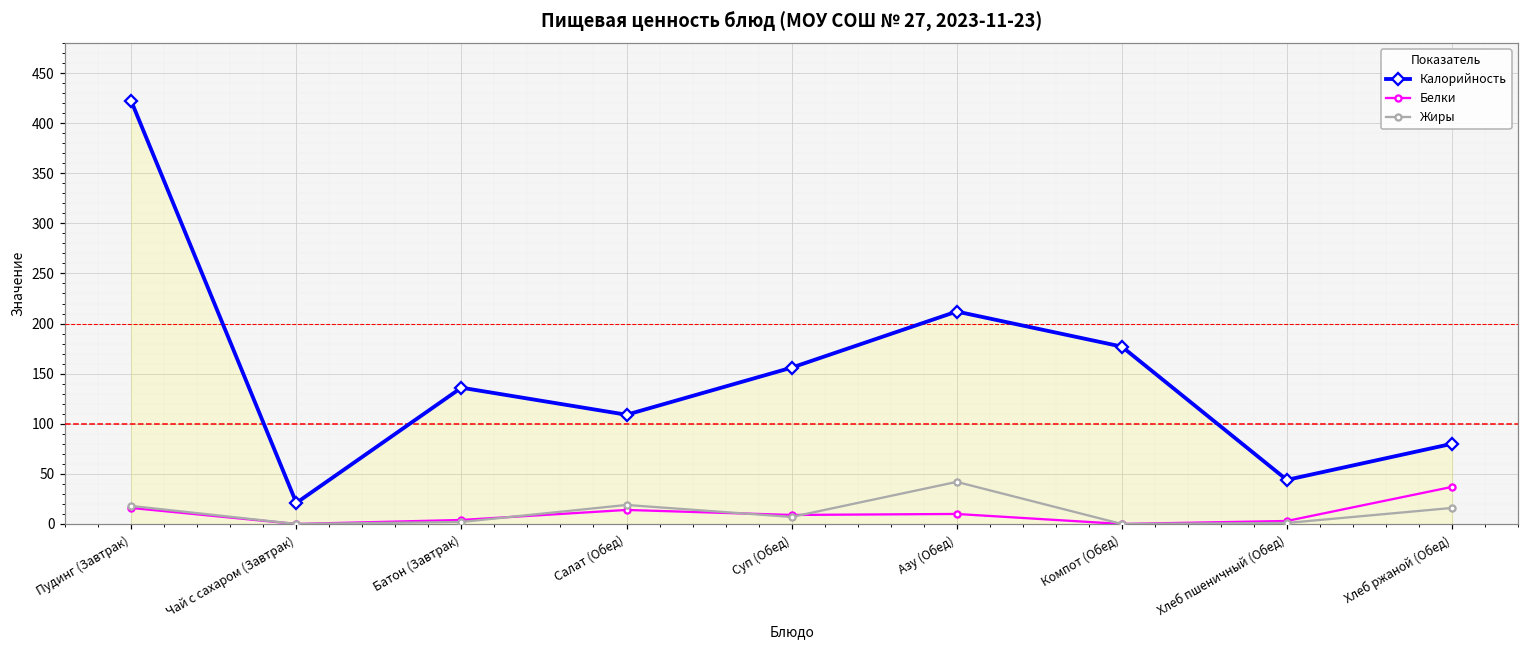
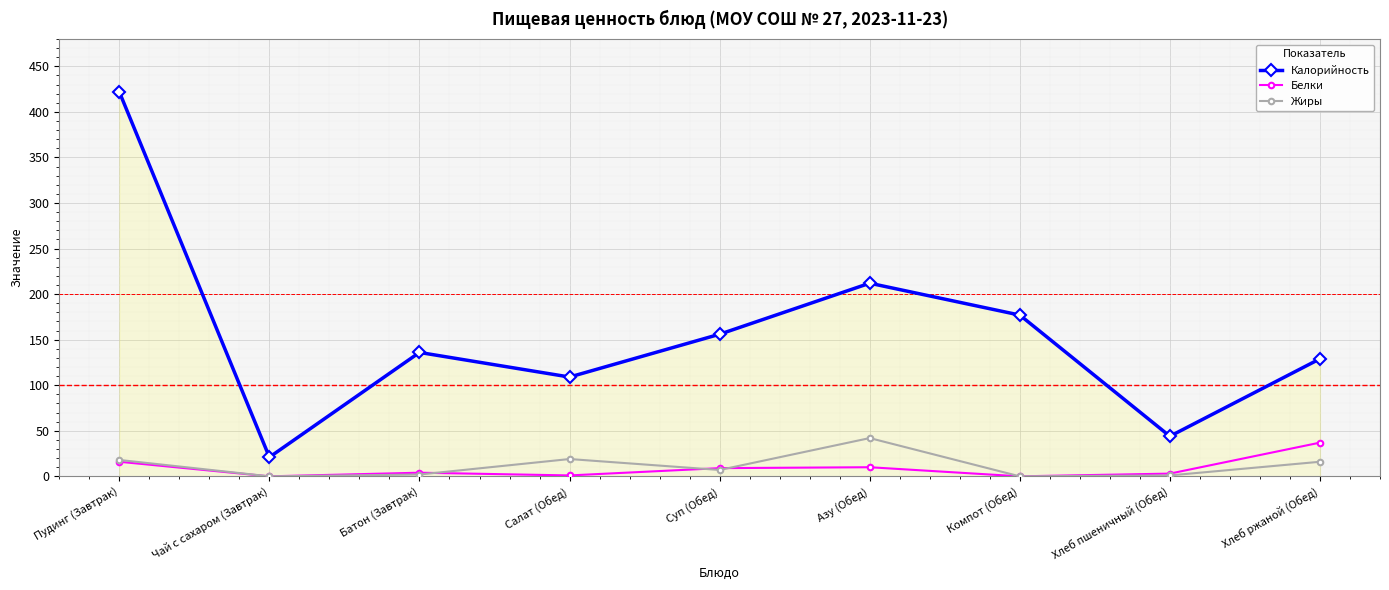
Белки, Салат (Обед): 10 -> 0
Калорийность, Хлеб ржаной (Обед): 80 -> 130
